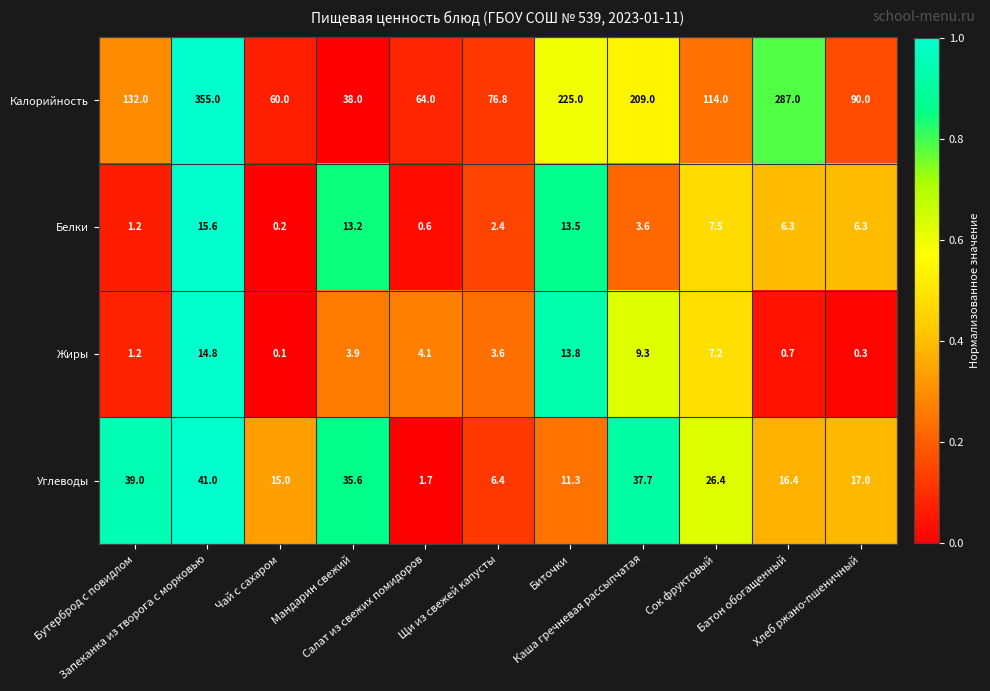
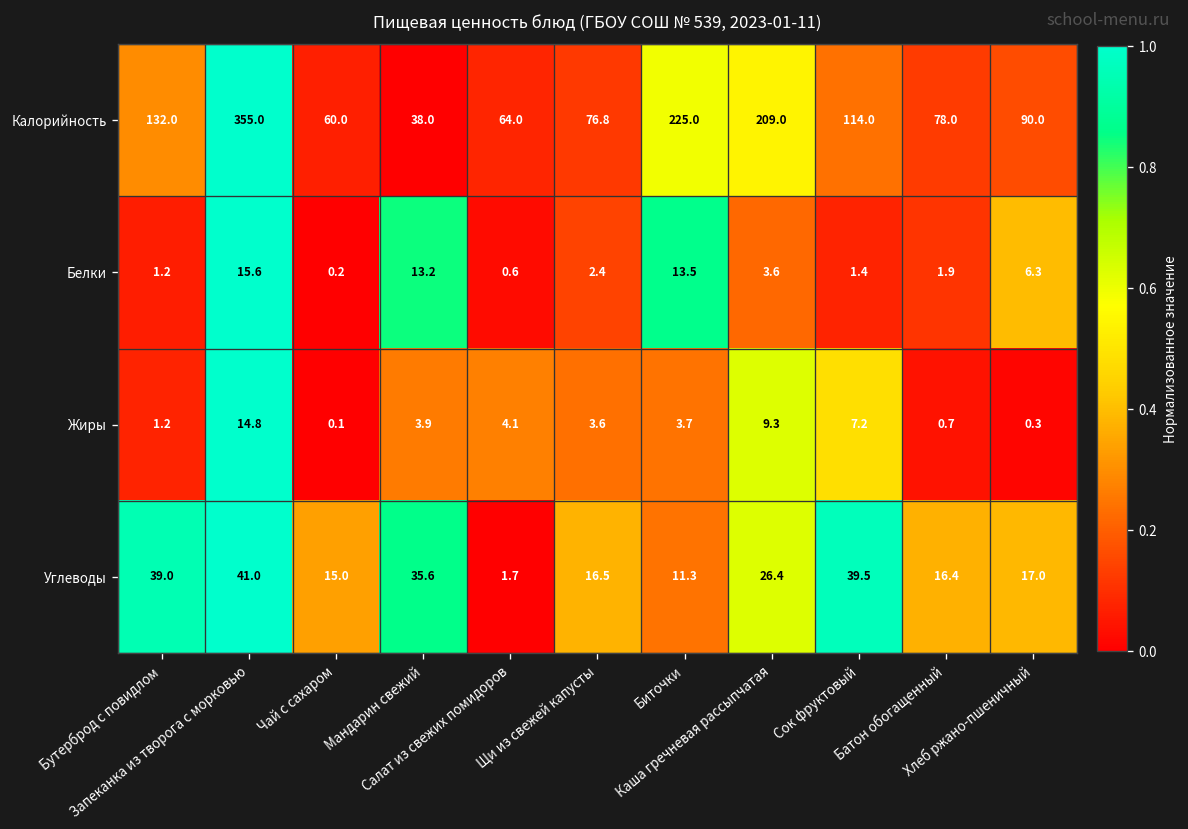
Калорийность, Батон обогащенный: 287.0 -> 78.0
Белки, Сок фруктовый: 7.5 -> 1.4
Белки, Батон обогащенный: 6.3 -> 1.9
Жиры, Биточки: 13.8 -> 3.7
Углеводы, Щи из свежей капусты: 6.4 -> 16.5
Углеводы, Каша гречневая рассыпчатая: 37.7 -> 26.4
Углеводы, Сок фруктовый: 26.4 -> 39.5
